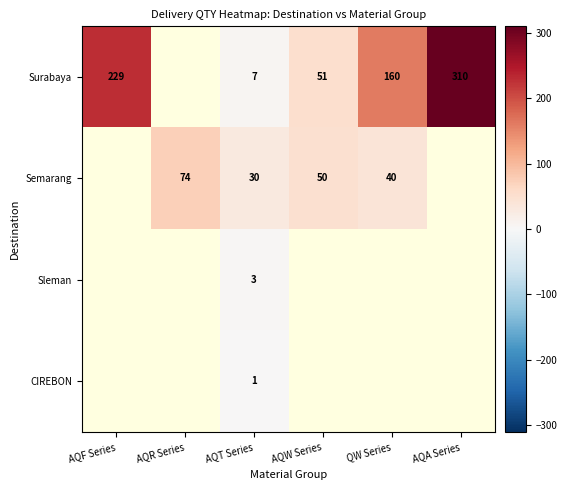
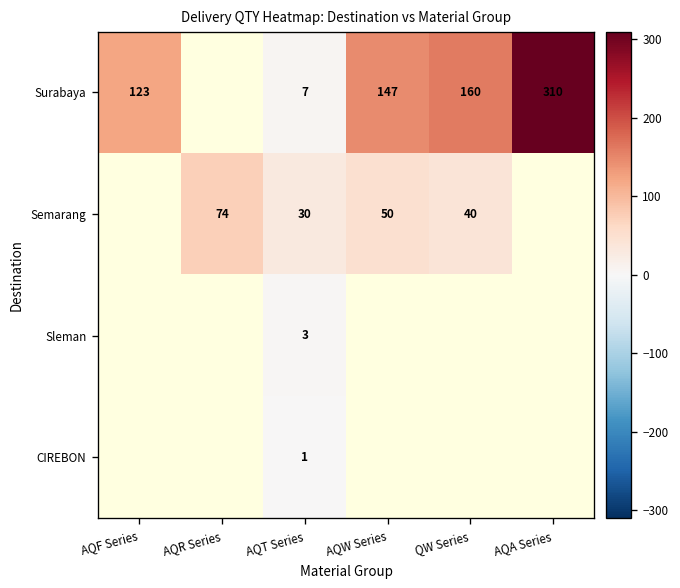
Surabaya, AQF Series: 229 -> 123
Surabaya, AQW Series: 51 -> 147
